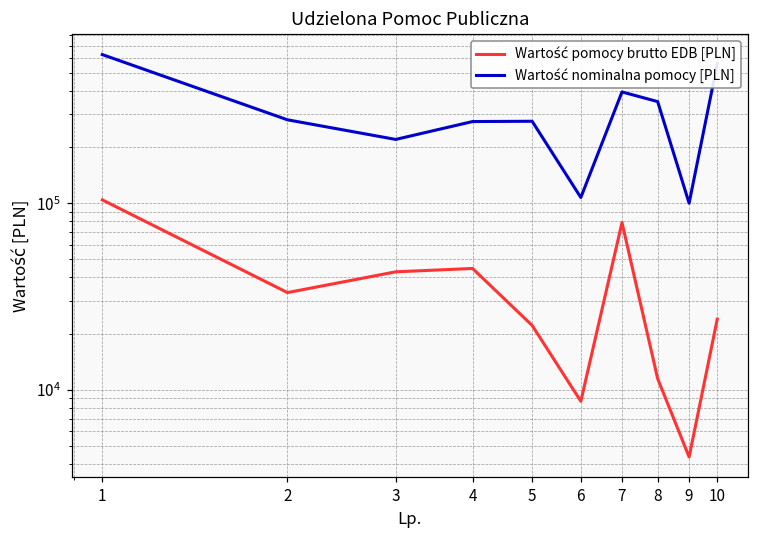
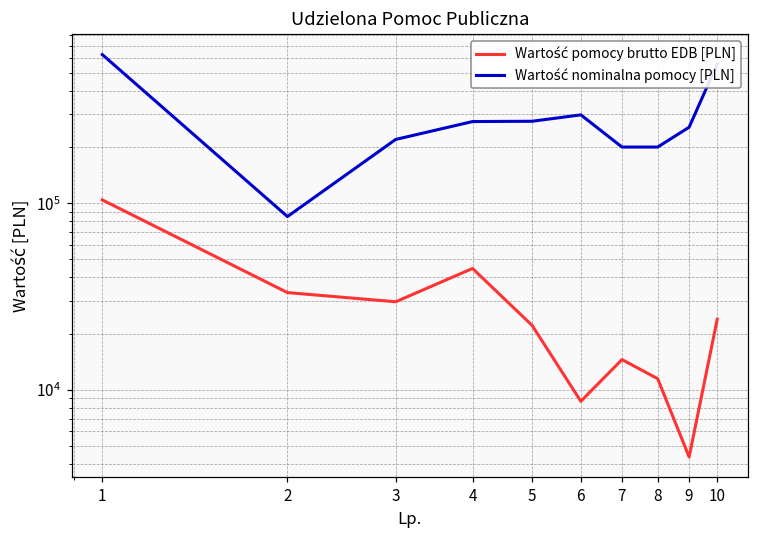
Wartość nominalna pomocy [PLN], 2: 280000 -> 80000
Wartość pomocy brutto EDB [PLN], 3: 43000 -> 30000
Wartość nominalna pomocy [PLN], 6: 110000 -> 300000
Wartość pomocy brutto EDB [PLN], 7: 80000 -> 15000
Wartość nominalna pomocy [PLN], 7: 390000 -> 200000
Wartość nominalna pomocy [PLN], 8: 350000 -> 200000
Wartość nominalna pomocy [PLN], 9: 100000 -> 260000
